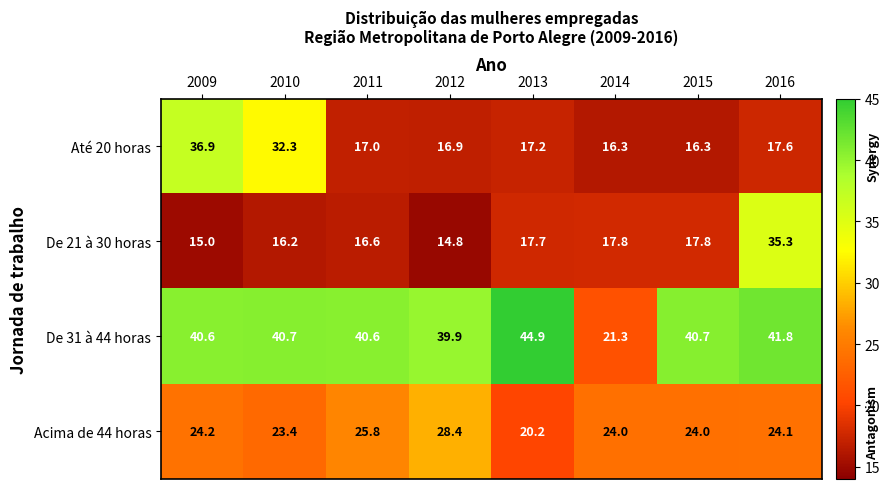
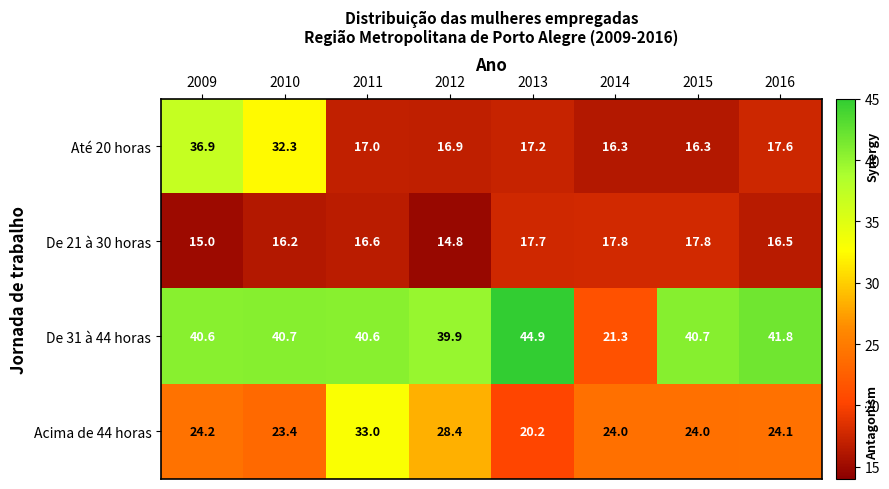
De 21 à 30 horas, 2016: 35.3 -> 16.5
Acima de 44 horas, 2011: 25.8 -> 33.0
